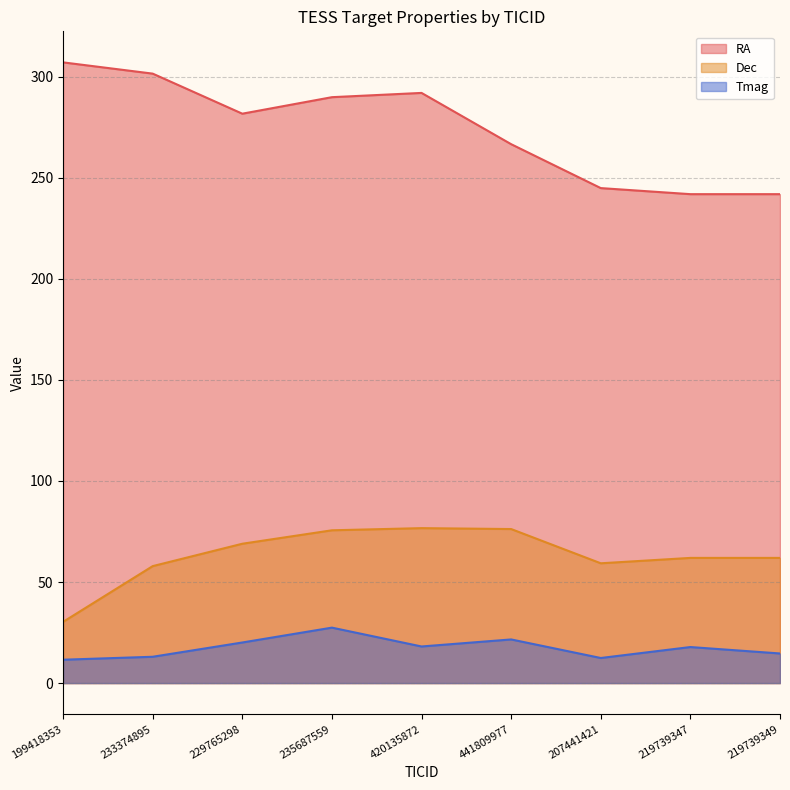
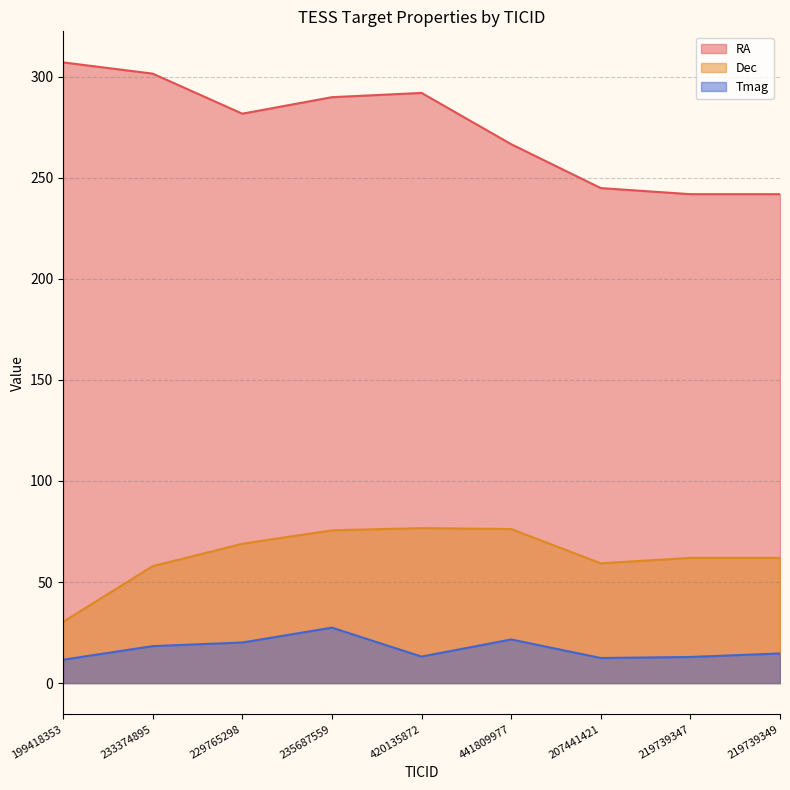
Tmag, 233374895: 13 -> 18
Tmag, 420135872: 18 -> 13
Tmag, 219739347: 18 -> 13
